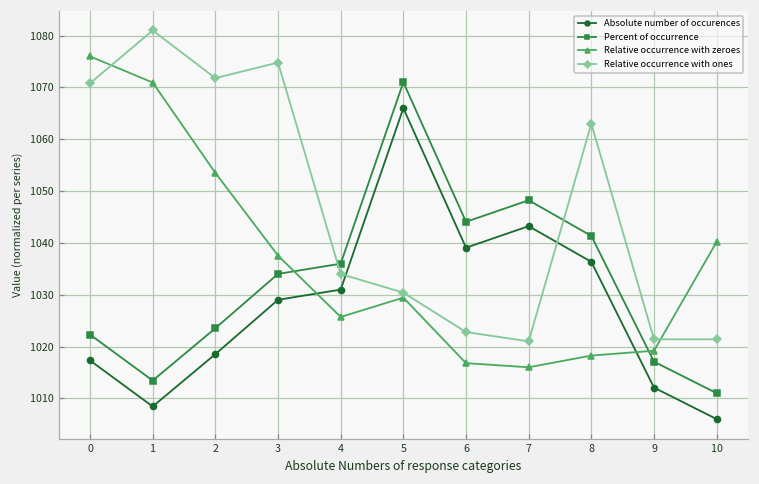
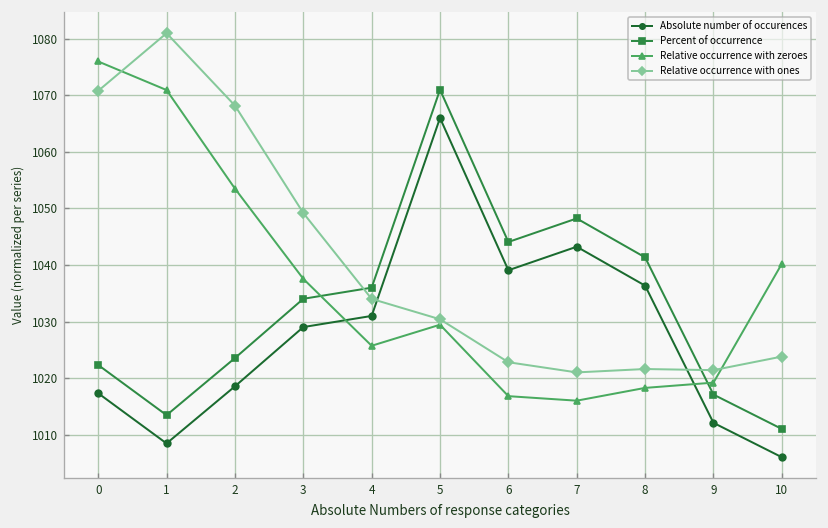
Relative occurrence with ones, 2: 1072 -> 1068
Relative occurrence with ones, 3: 1075 -> 1049
Relative occurrence with ones, 8: 1063 -> 1022
Relative occurrence with ones, 10: 1021 -> 1024
